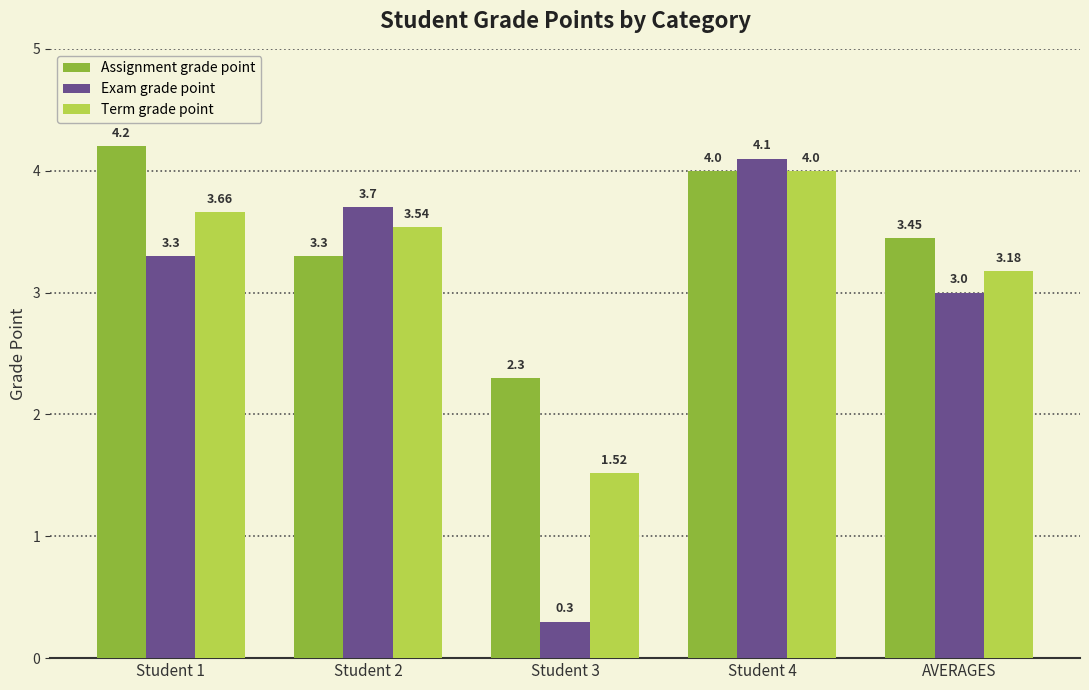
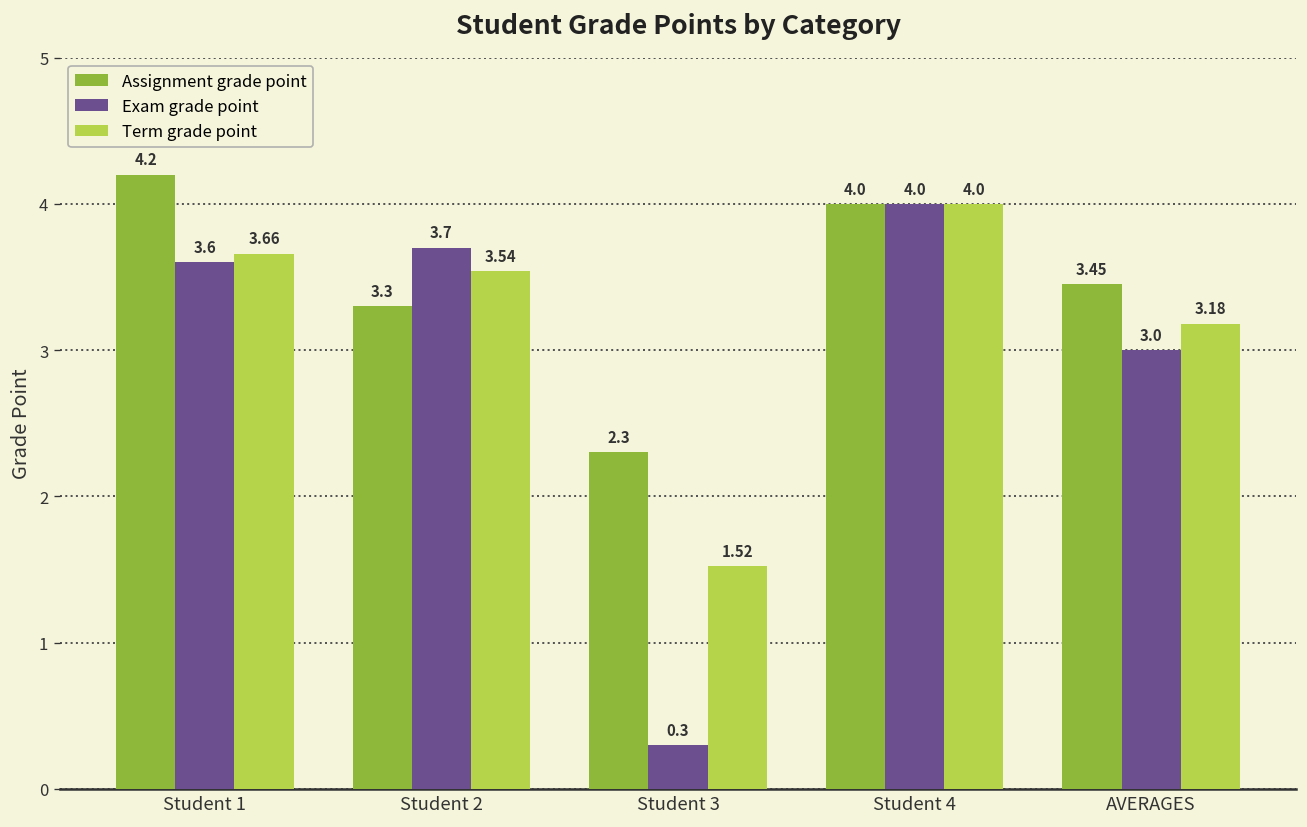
Exam grade point, Student 1: 3.3 -> 3.6
Exam grade point, Student 4: 4.1 -> 4.0
